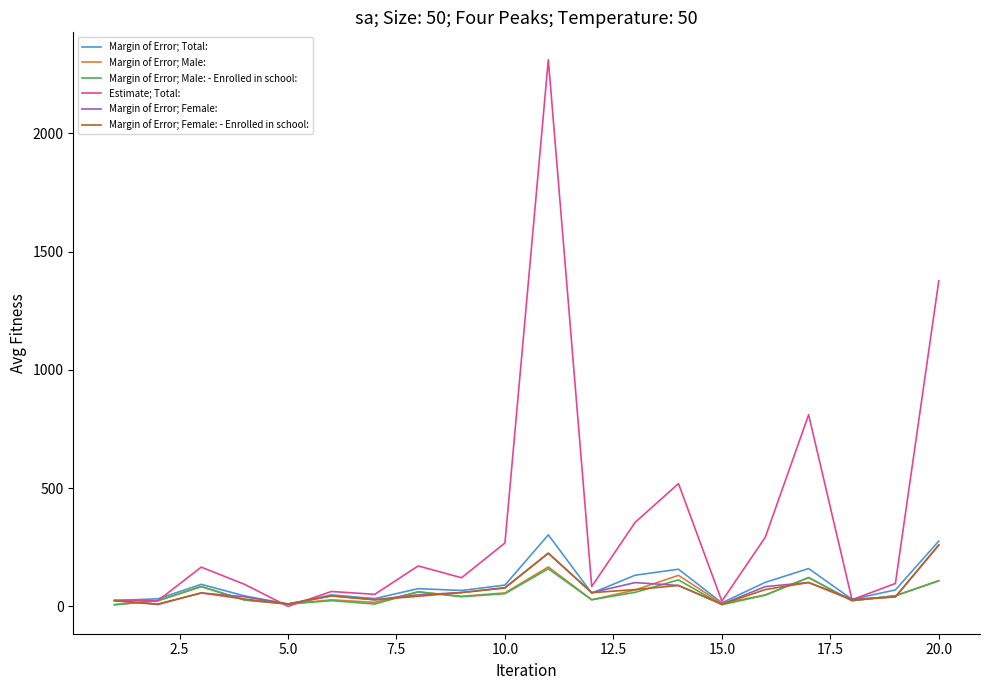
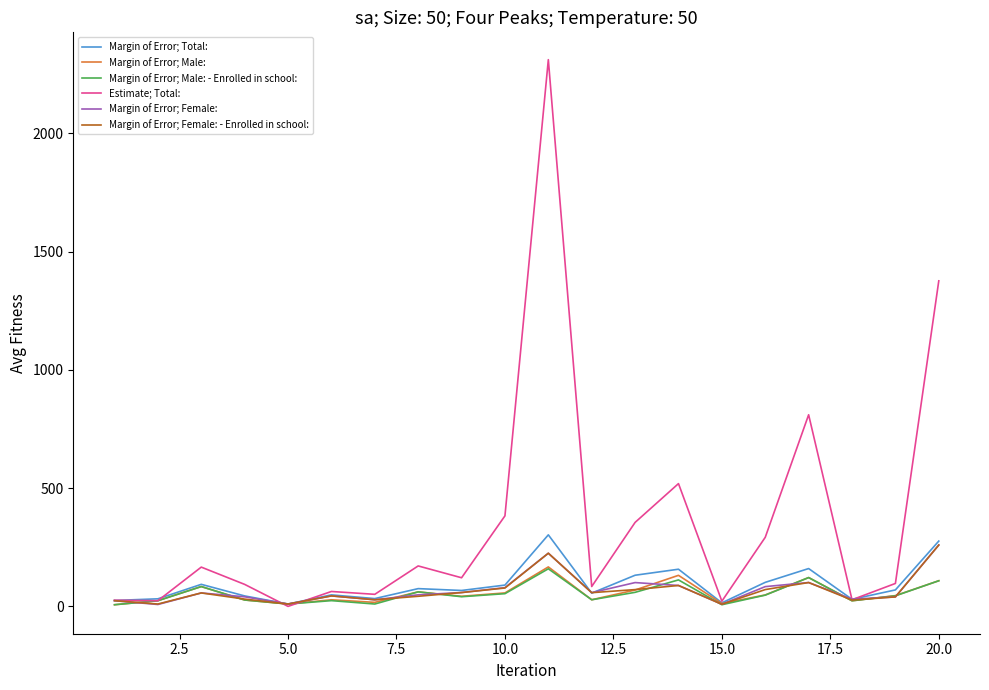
Estimate; Total:, 10.0: 270 -> 380
